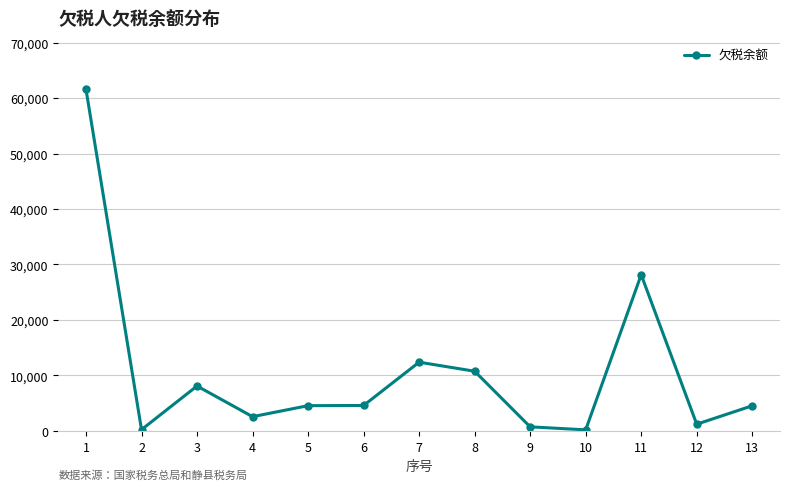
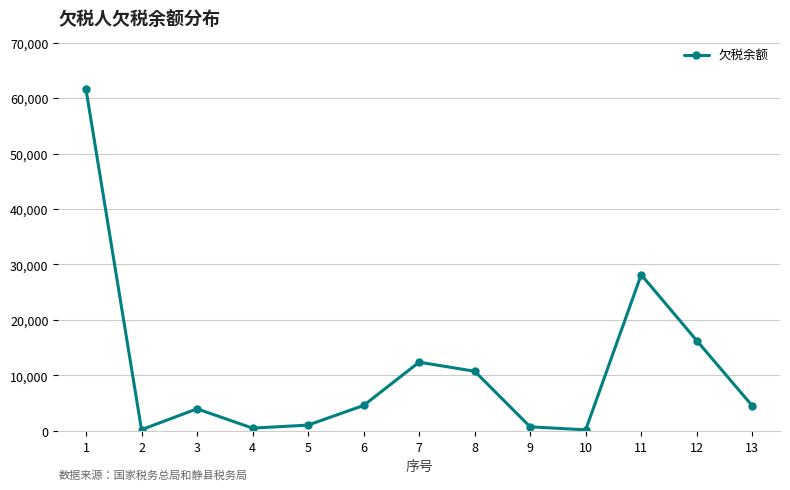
3: 8,000 -> 4,000
4: 3,000 -> 0
5: 5,000 -> 1,000
12: 1,000 -> 16,000
